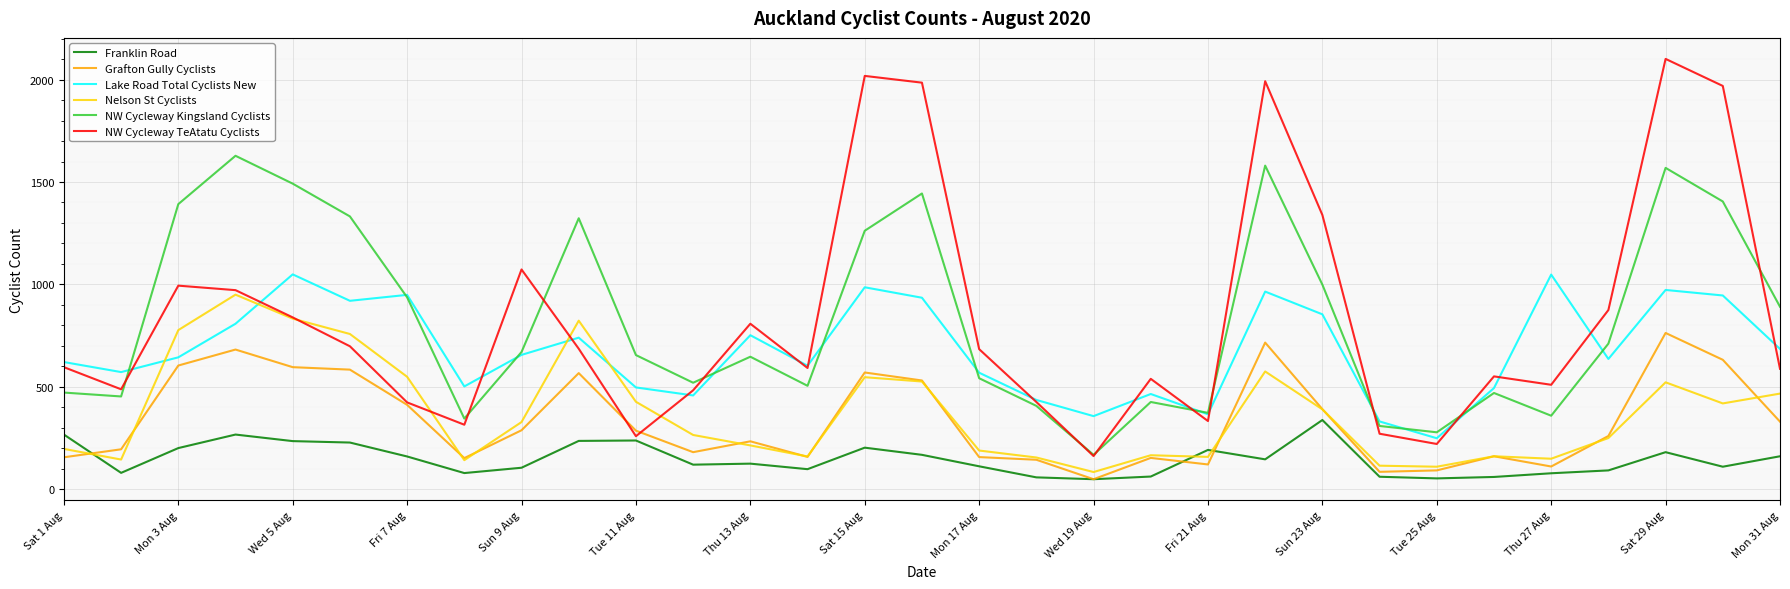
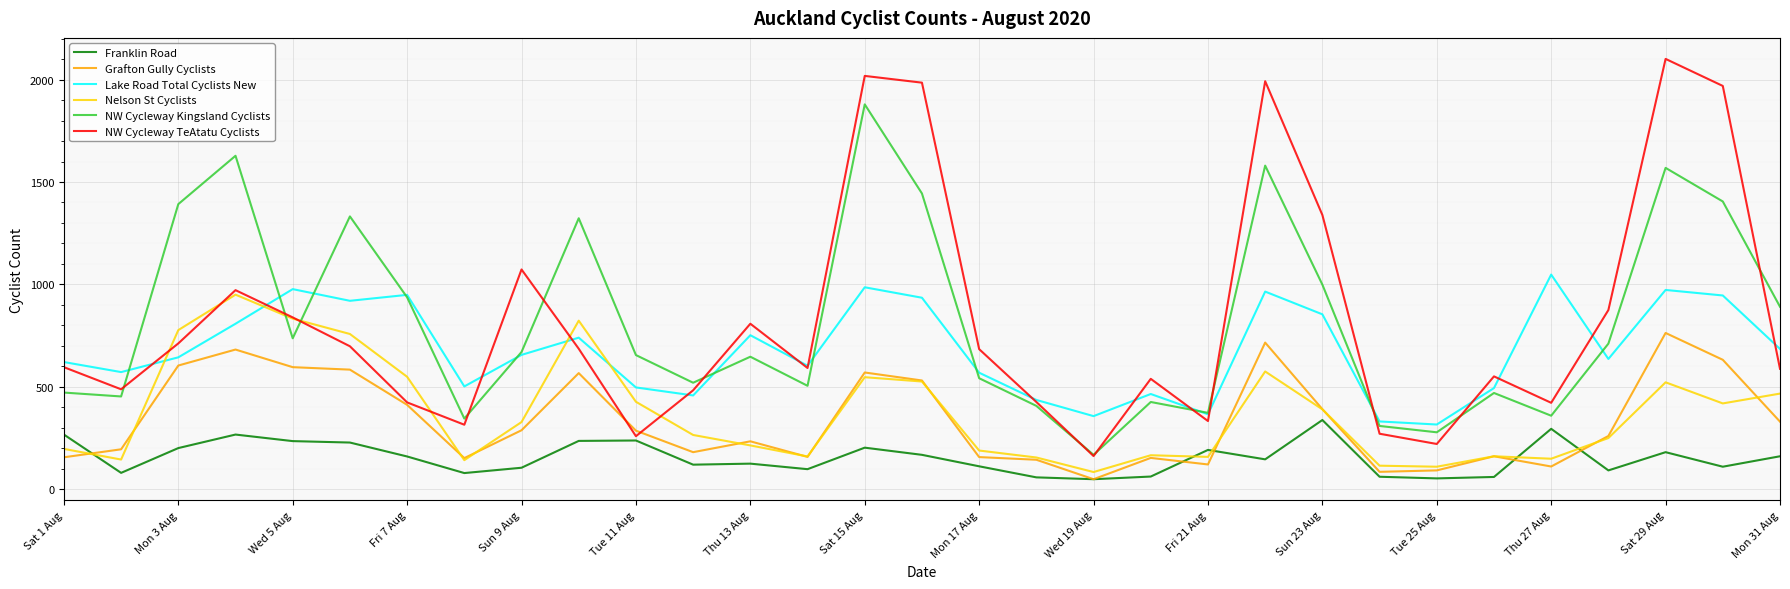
NW Cycleway TeAtatu Cyclists, Mon 3 Aug: 990 -> 710
Lake Road Total Cyclists New, Wed 5 Aug: 1050 -> 980
NW Cycleway Kingsland Cyclists, Wed 5 Aug: 1490 -> 740
NW Cycleway Kingsland Cyclists, Sat 15 Aug: 1260 -> 1880
Lake Road Total Cyclists New, Tue 25 Aug: 250 -> 320
Franklin Road, Thu 27 Aug: 80 -> 300
NW Cycleway TeAtatu Cyclists, Thu 27 Aug: 510 -> 420
